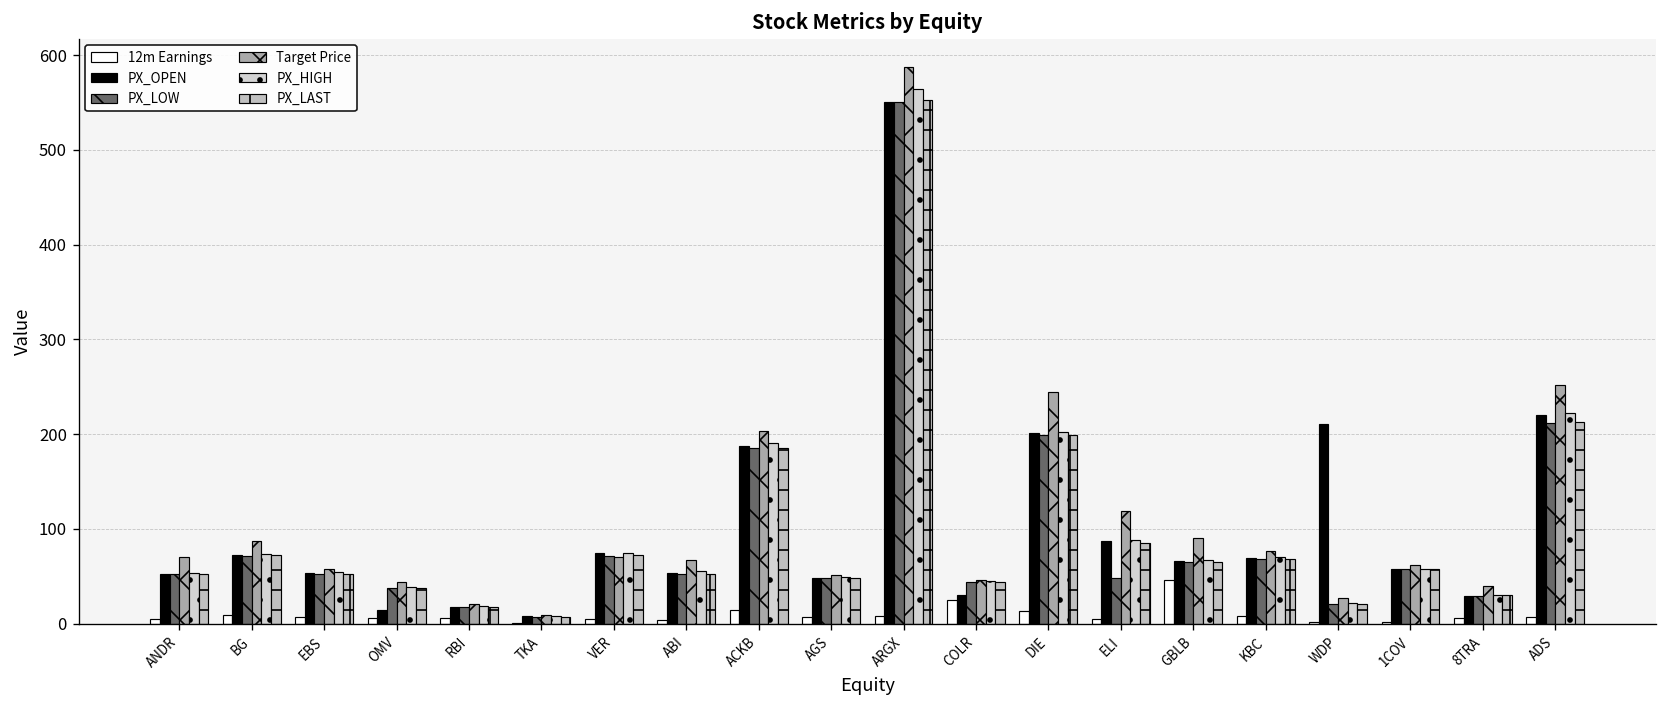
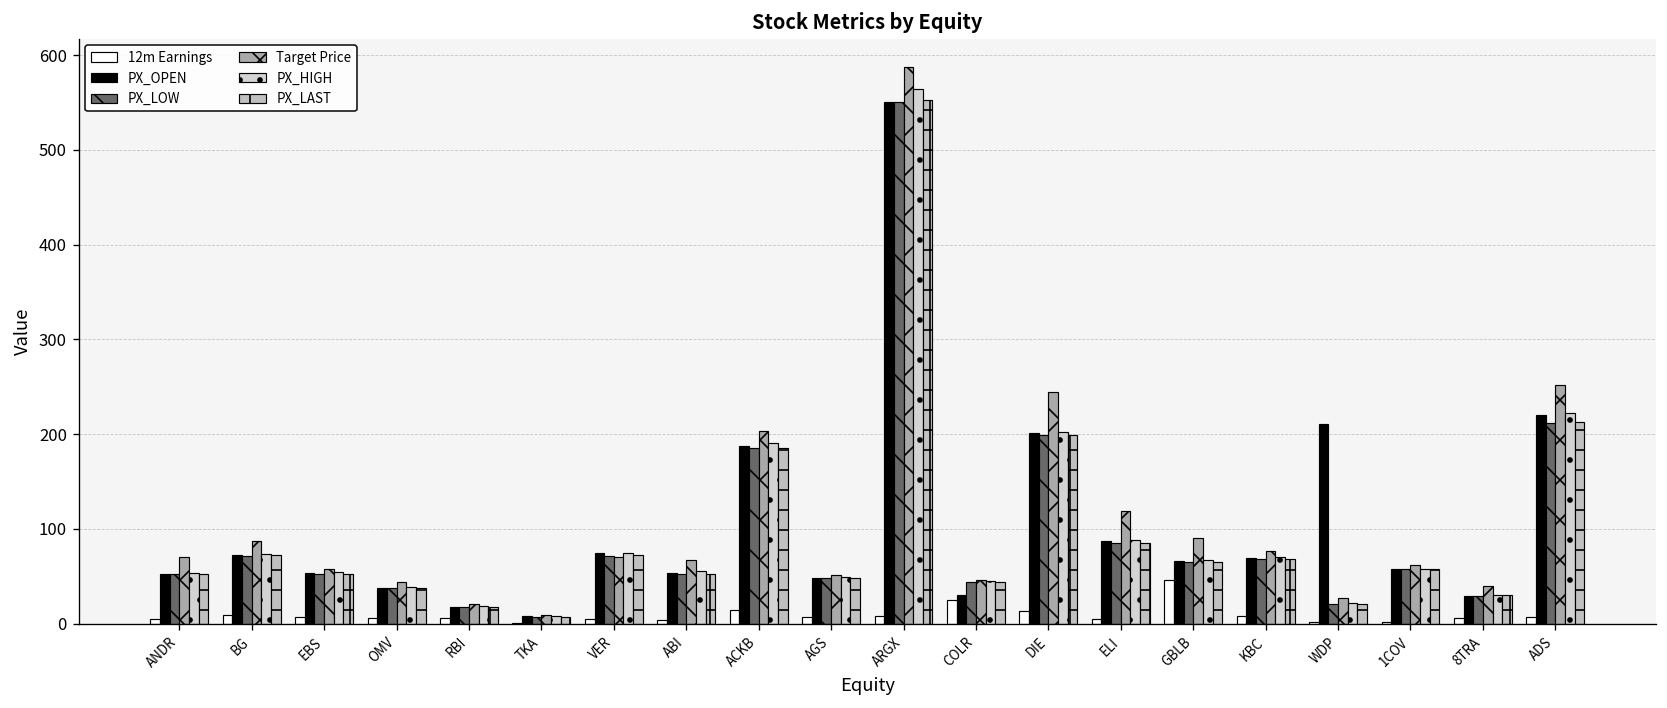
PX_OPEN, OMV: 10 -> 40
PX_LOW, ELI: 50 -> 90
